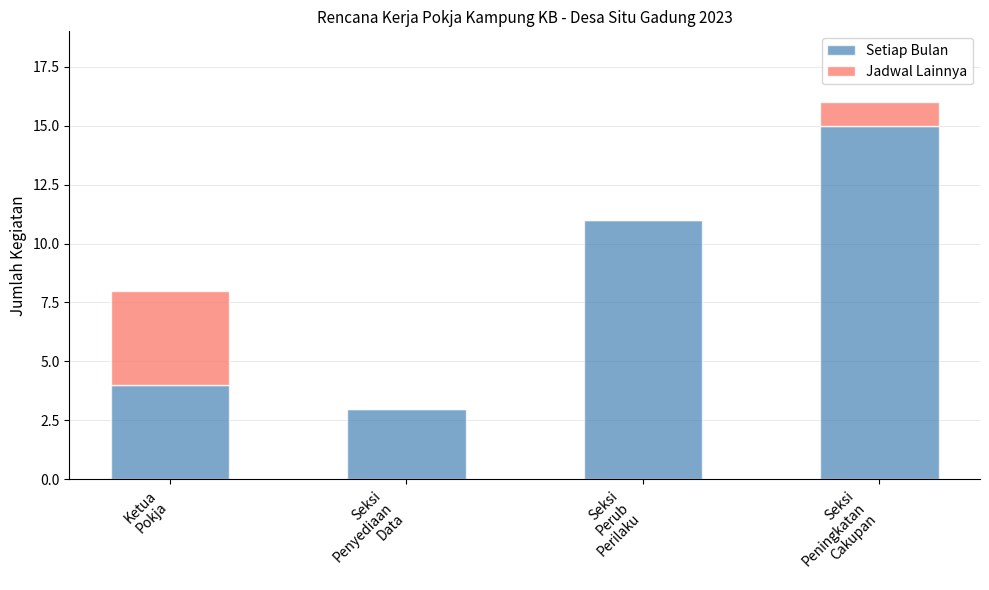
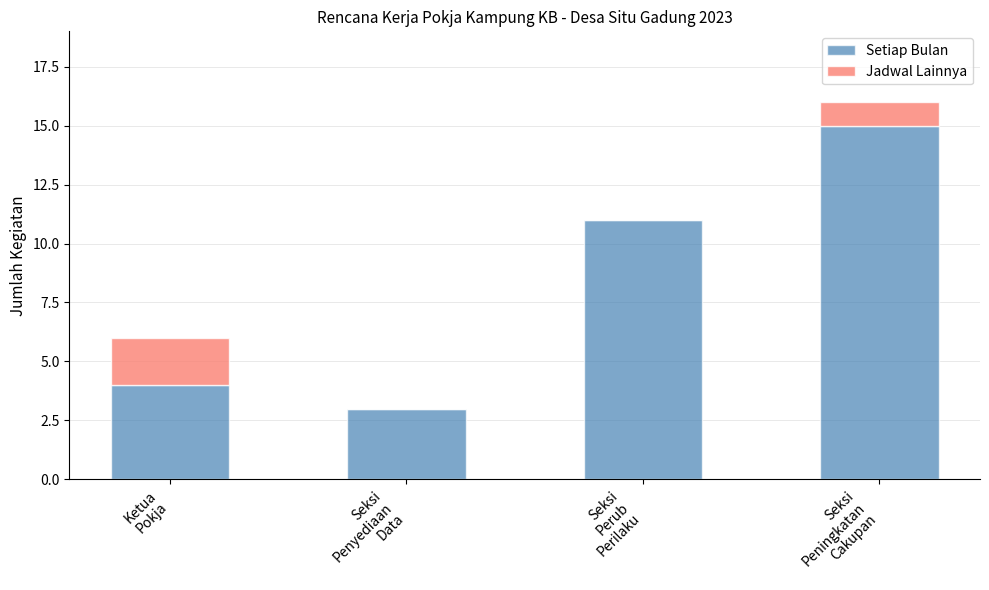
Jadwal Lainnya, Ketua Pokja: 4 -> 2
